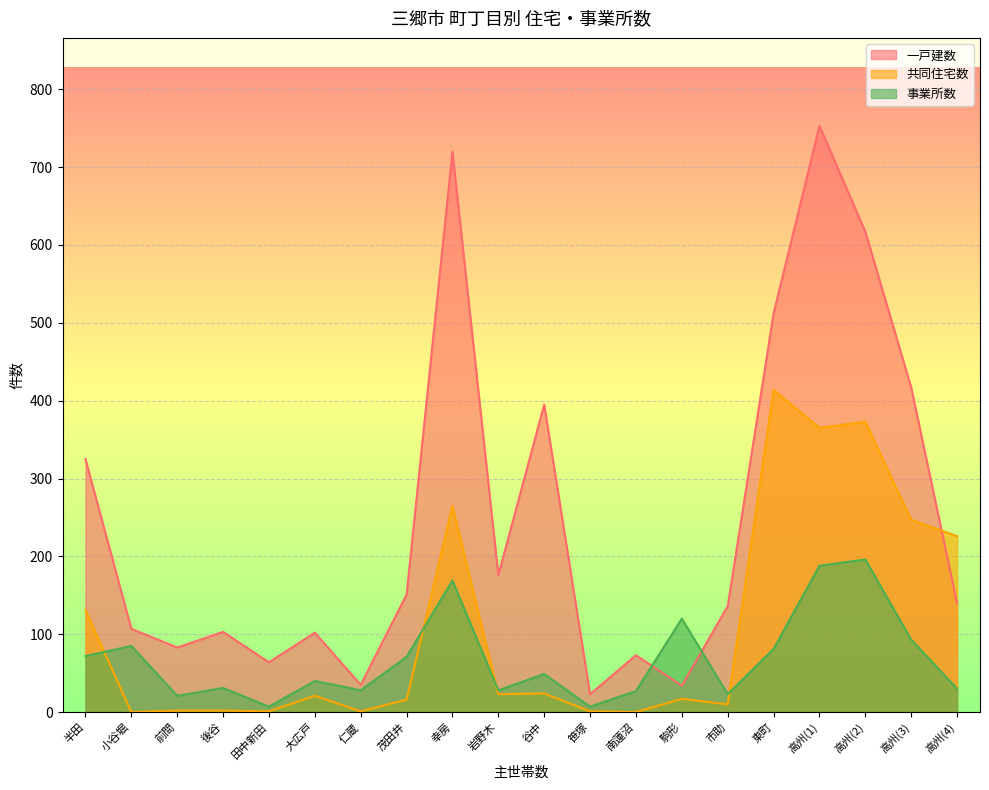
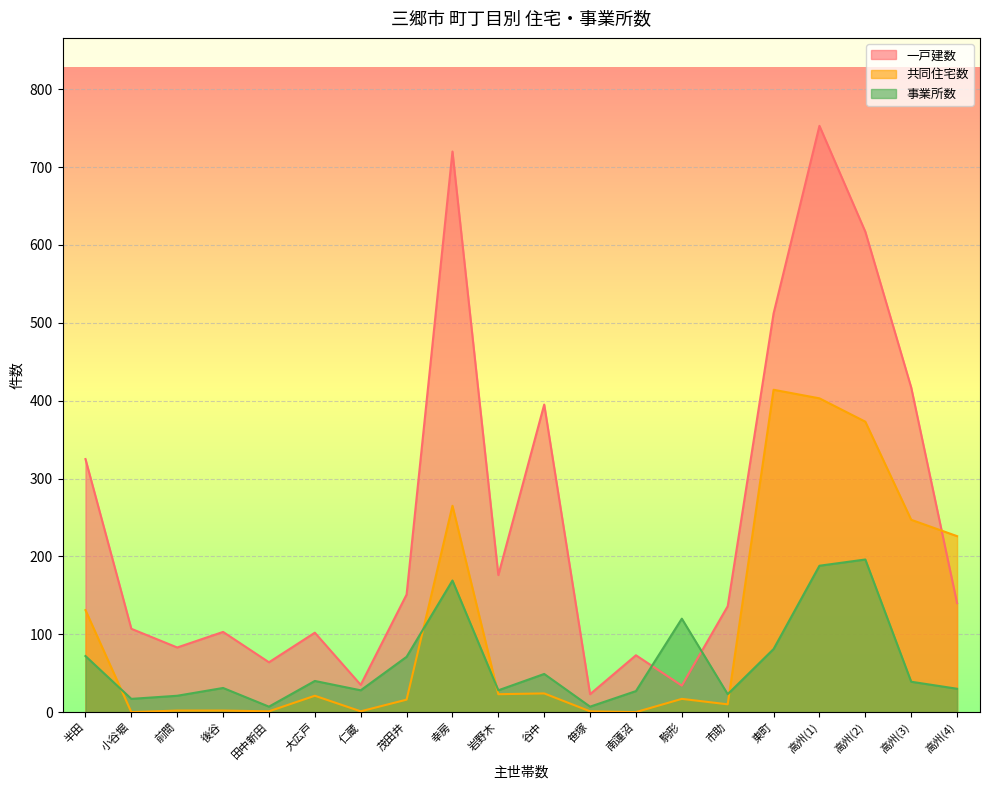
事業所数, 小谷堀: 90 -> 20
共同住宅数, 高州(1): 370 -> 400
事業所数, 高州(3): 90 -> 40
